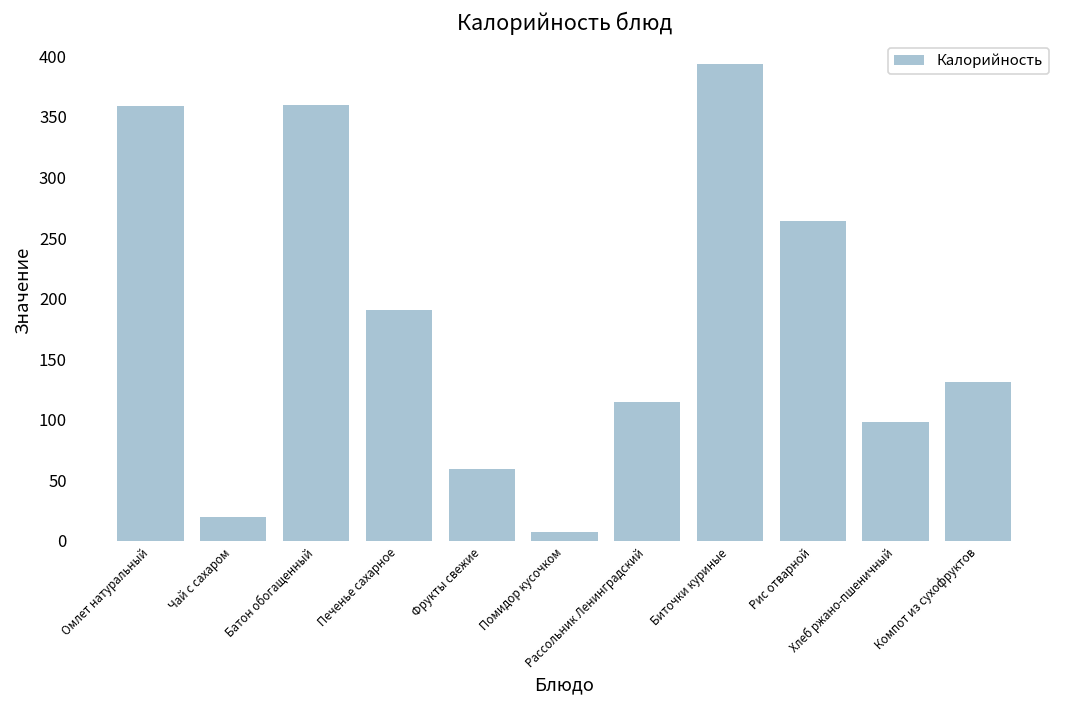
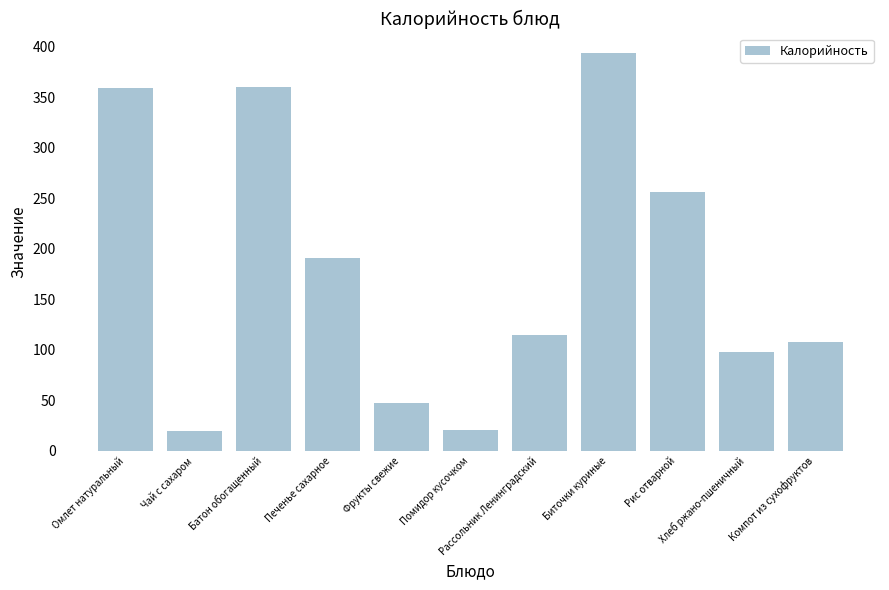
Фрукты свежие: 59 -> 47
Помидор кусочком: 8 -> 20
Рис отварной: 264 -> 256
Компот из сухофруктов: 131 -> 108
